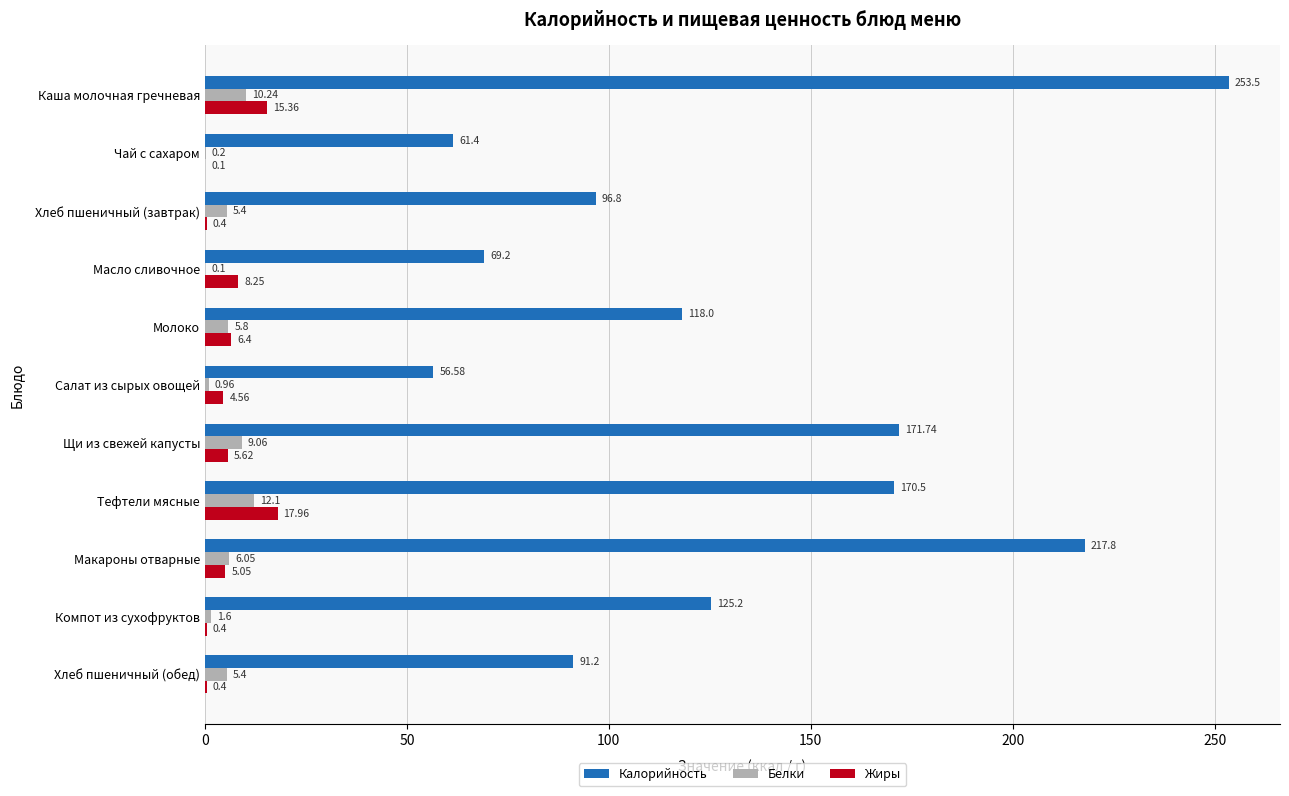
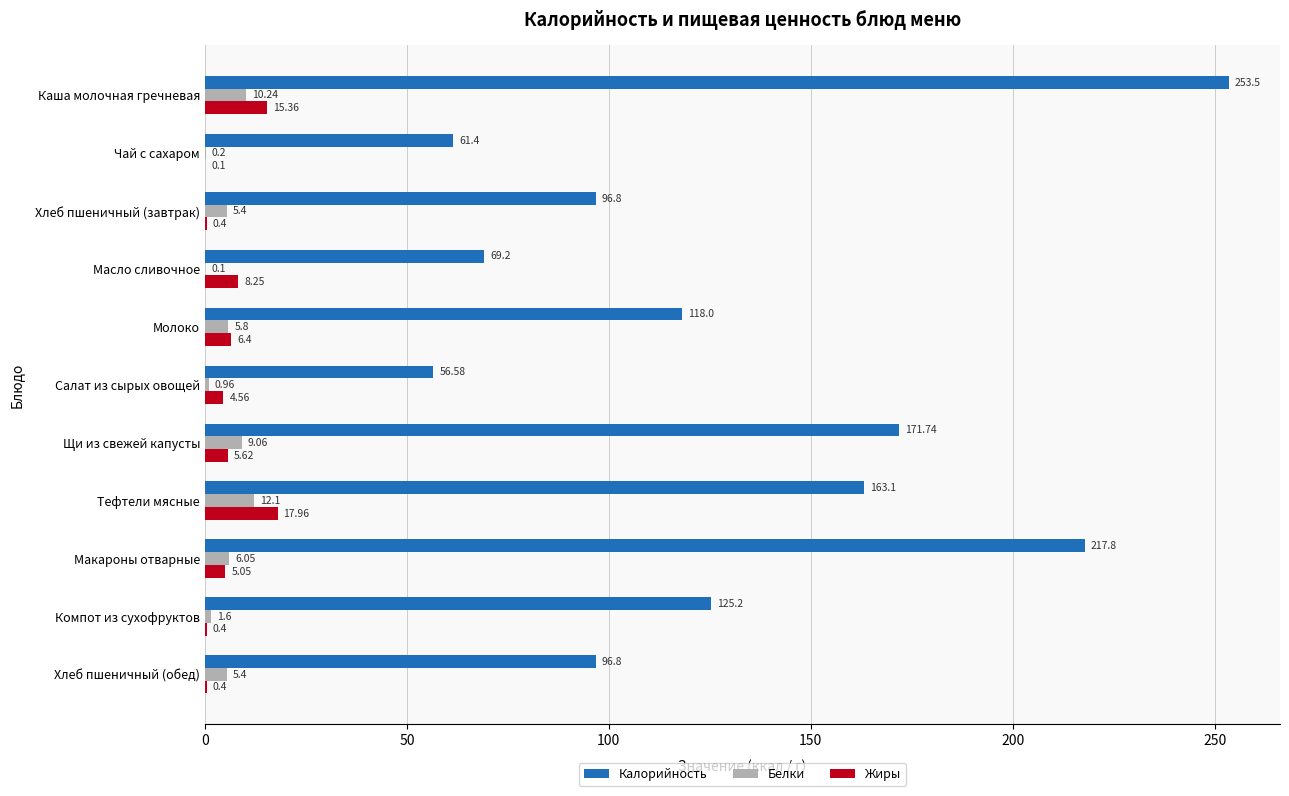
Калорийность, Тефтели мясные: 170.5 -> 163.1
Калорийность, Хлеб пшеничный (обед): 91.2 -> 96.8
